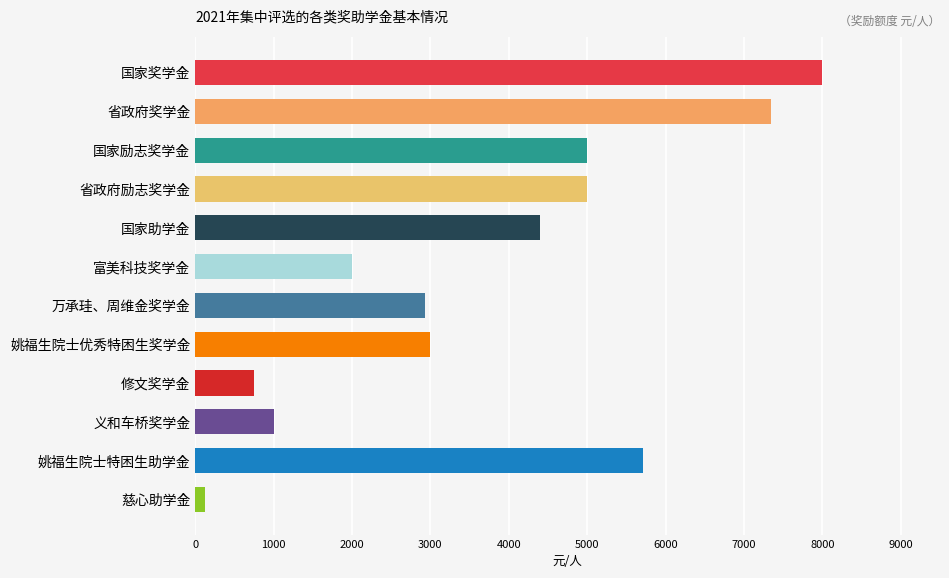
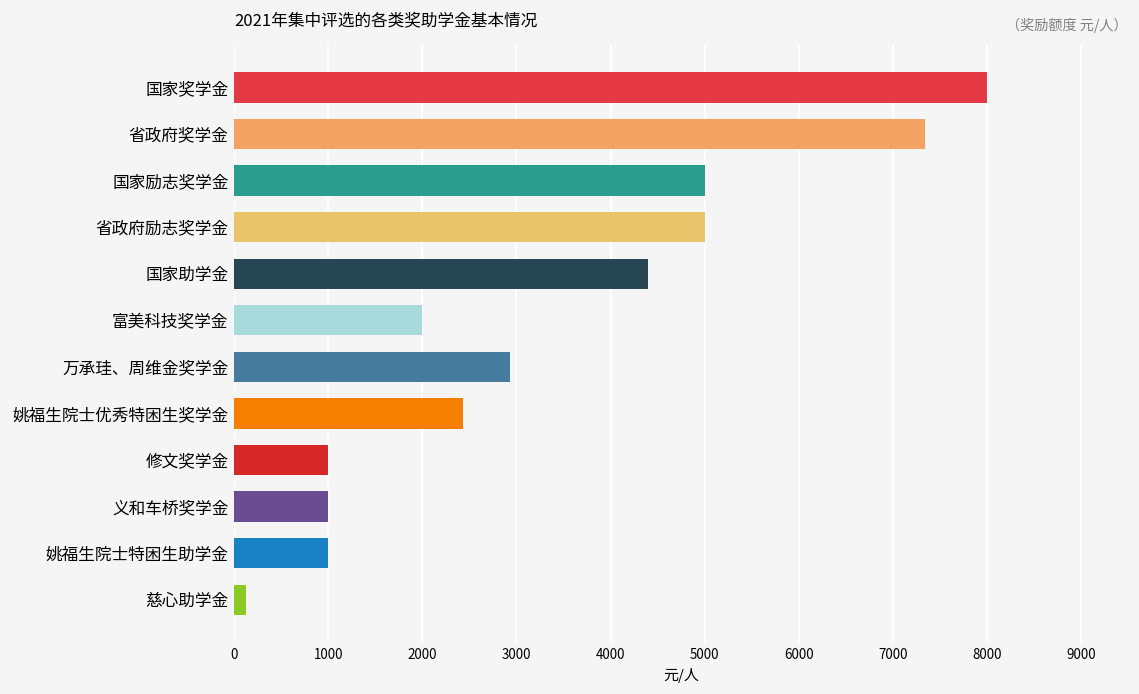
姚福生院士优秀特困生奖学金: 3000 -> 2400
修文奖学金: 800 -> 1000
姚福生院士特困生助学金: 5700 -> 1000
